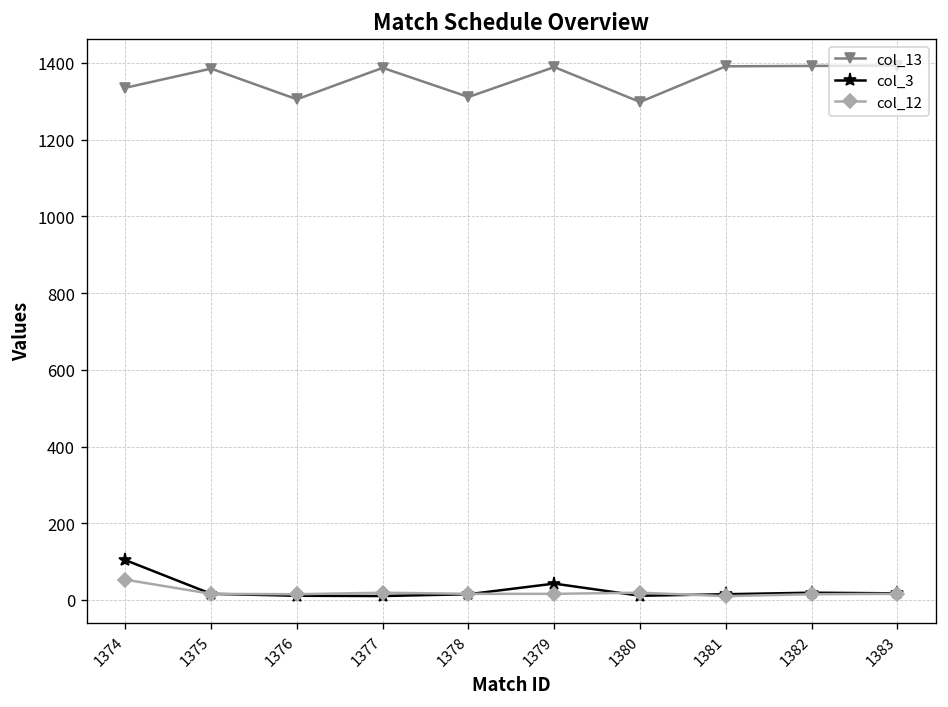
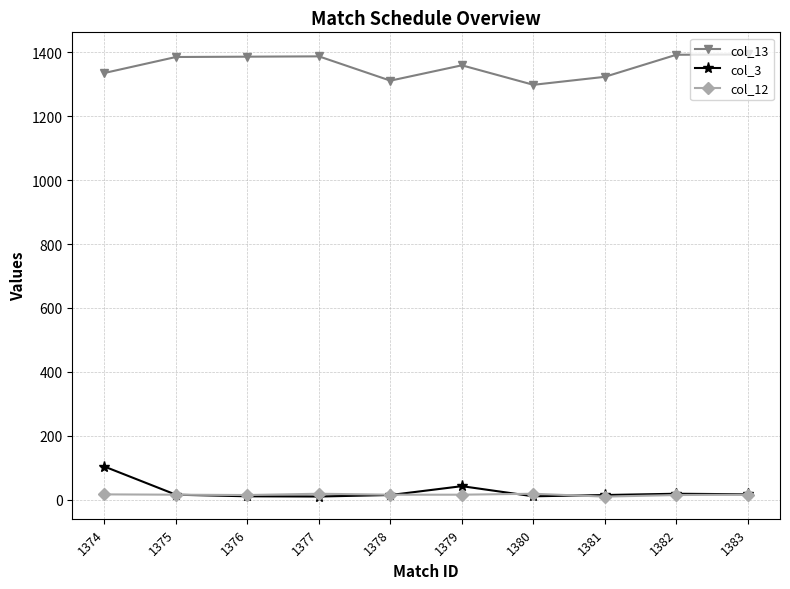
col_12, 1374: 50 -> 20
col_13, 1376: 1310 -> 1390
col_13, 1379: 1390 -> 1360
col_13, 1381: 1390 -> 1320
